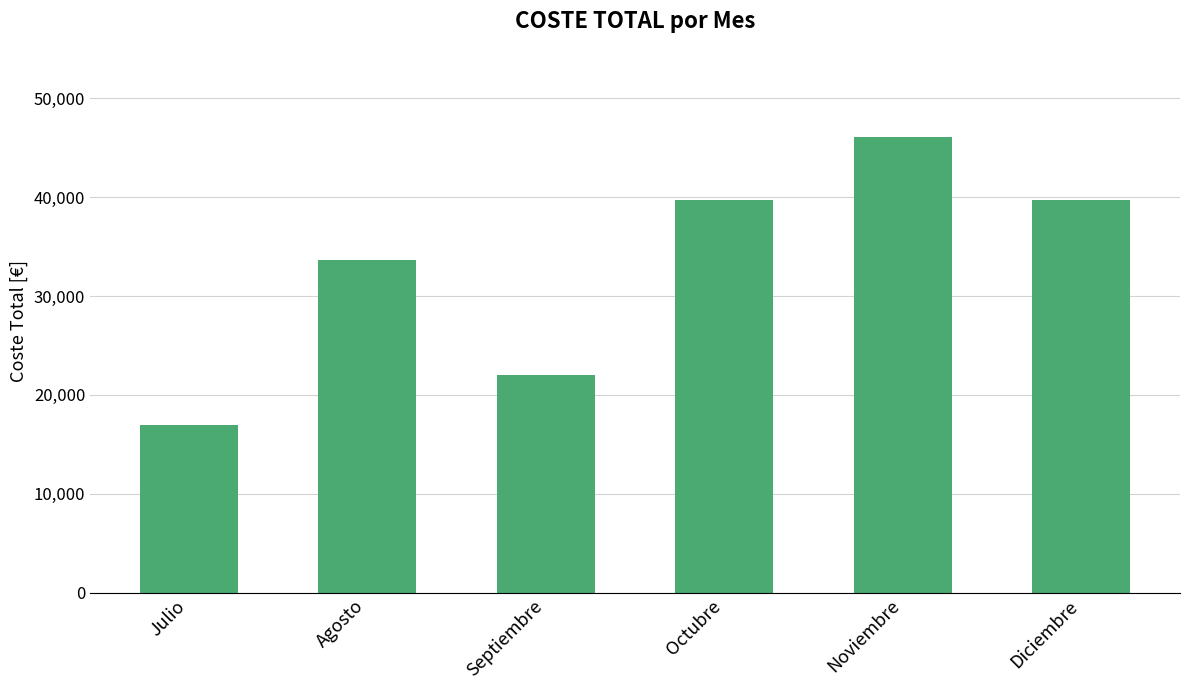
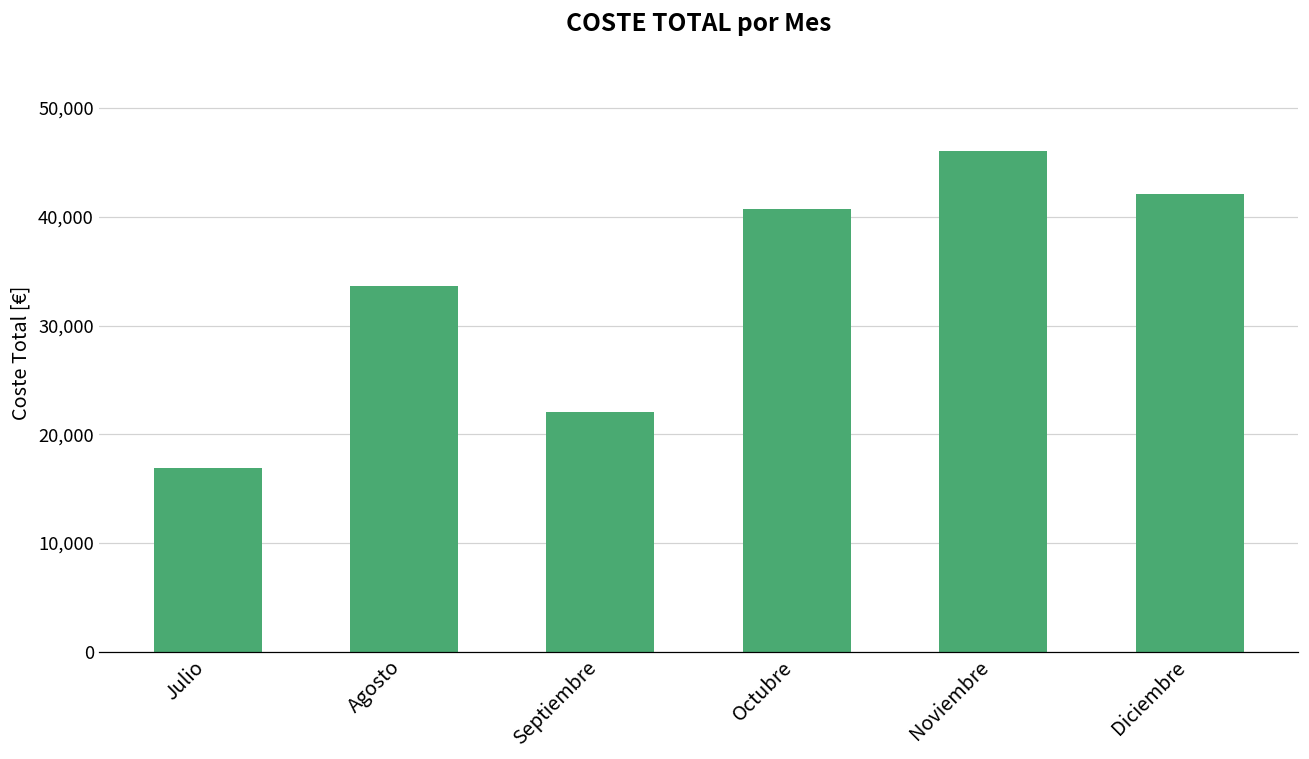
Octubre: 40,000 -> 41,000
Diciembre: 40,000 -> 42,000
